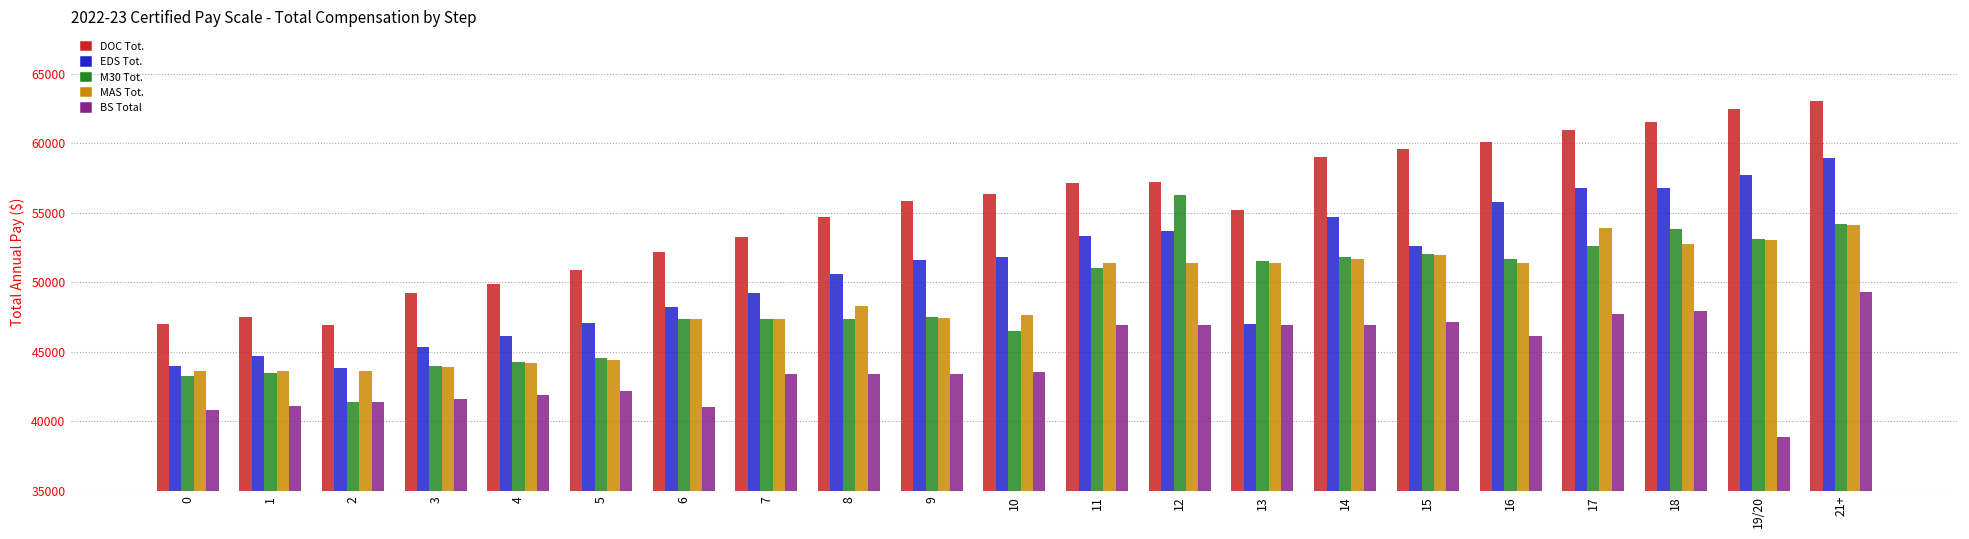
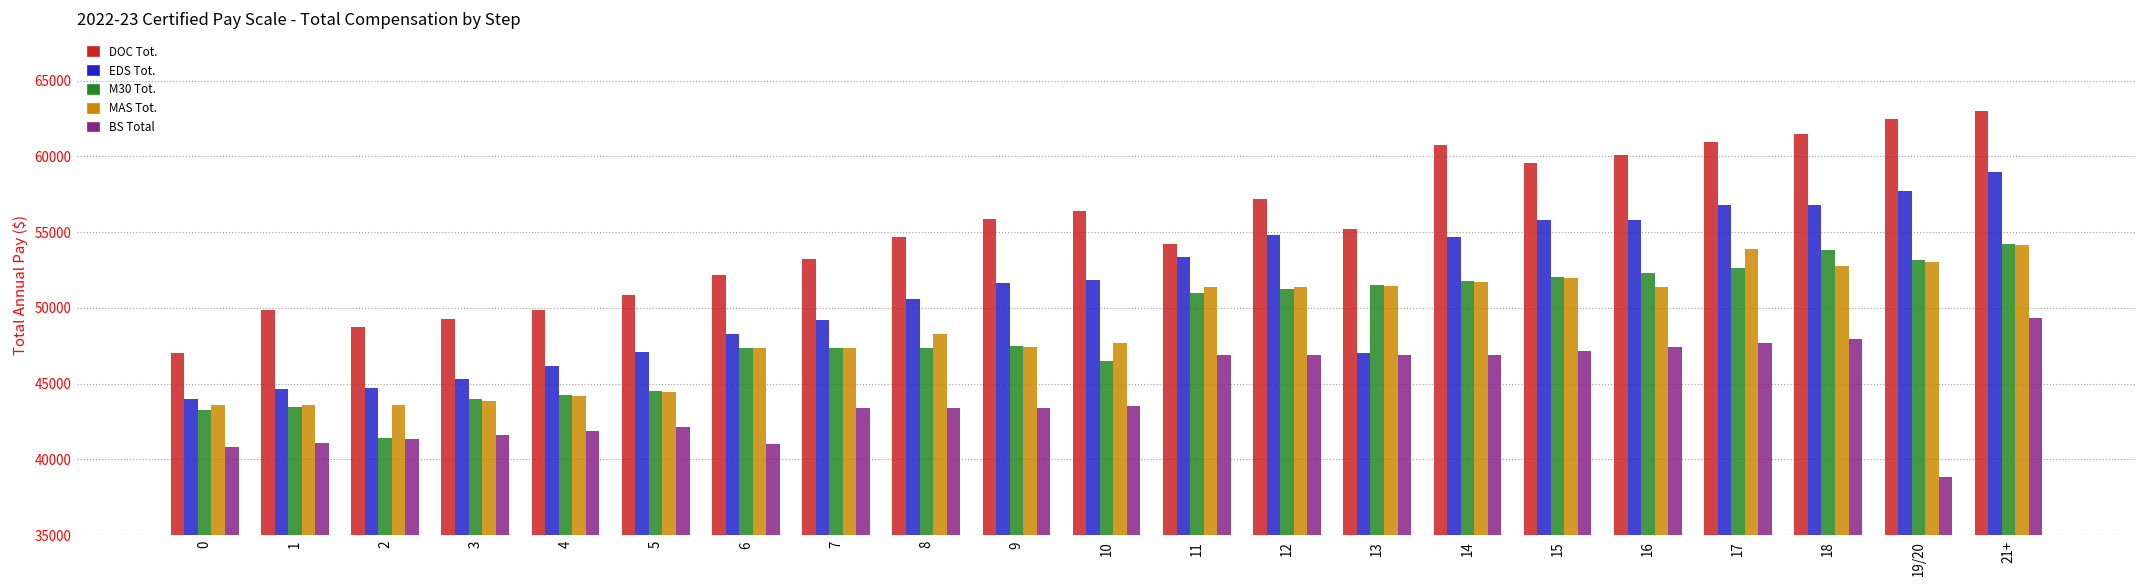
DOC Tot., 1: 47500 -> 49900
DOC Tot., 2: 46900 -> 48700
EDS Tot., 2: 43900 -> 44700
DOC Tot., 11: 57100 -> 54200
EDS Tot., 12: 53700 -> 54800
M30 Tot., 12: 56300 -> 51300
DOC Tot., 14: 59000 -> 60800
EDS Tot., 15: 52600 -> 55800
M30 Tot., 16: 51700 -> 52300
BS Total, 16: 46100 -> 47400
